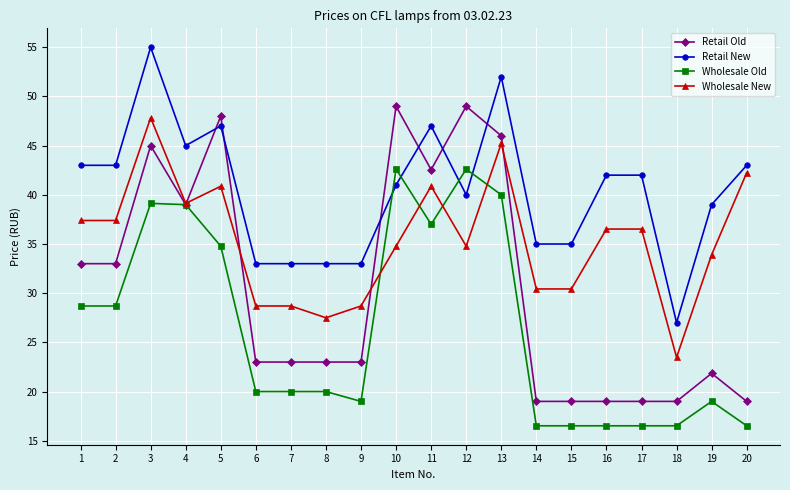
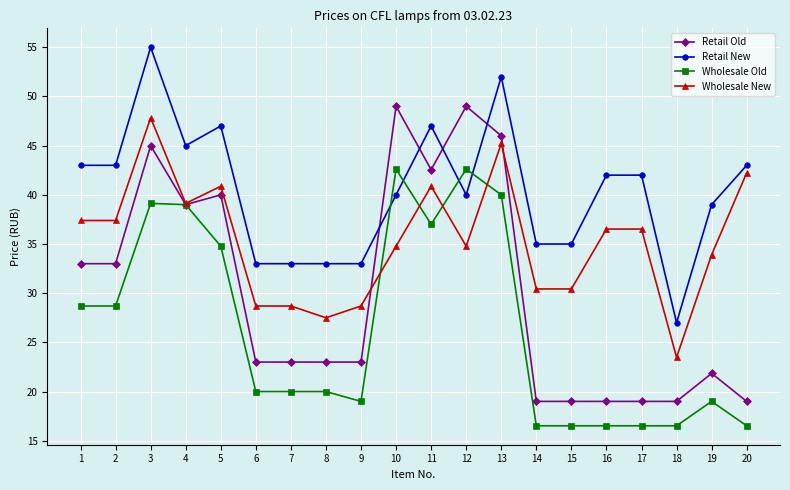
Retail Old, 5: 48 -> 40
Retail New, 10: 41 -> 40
